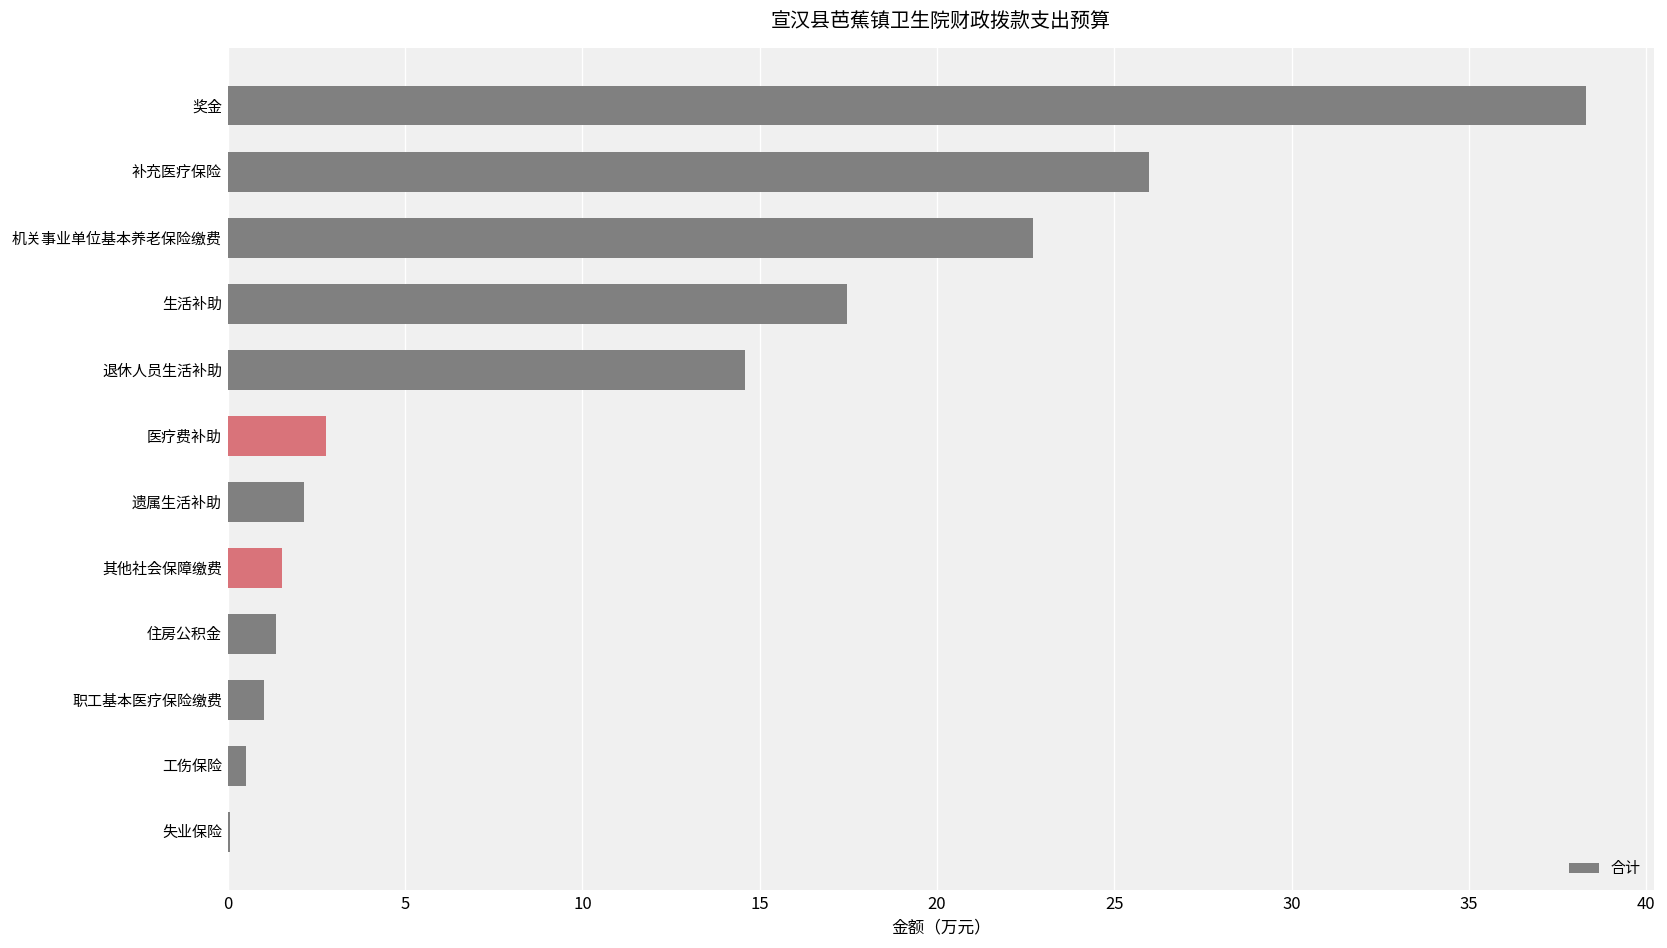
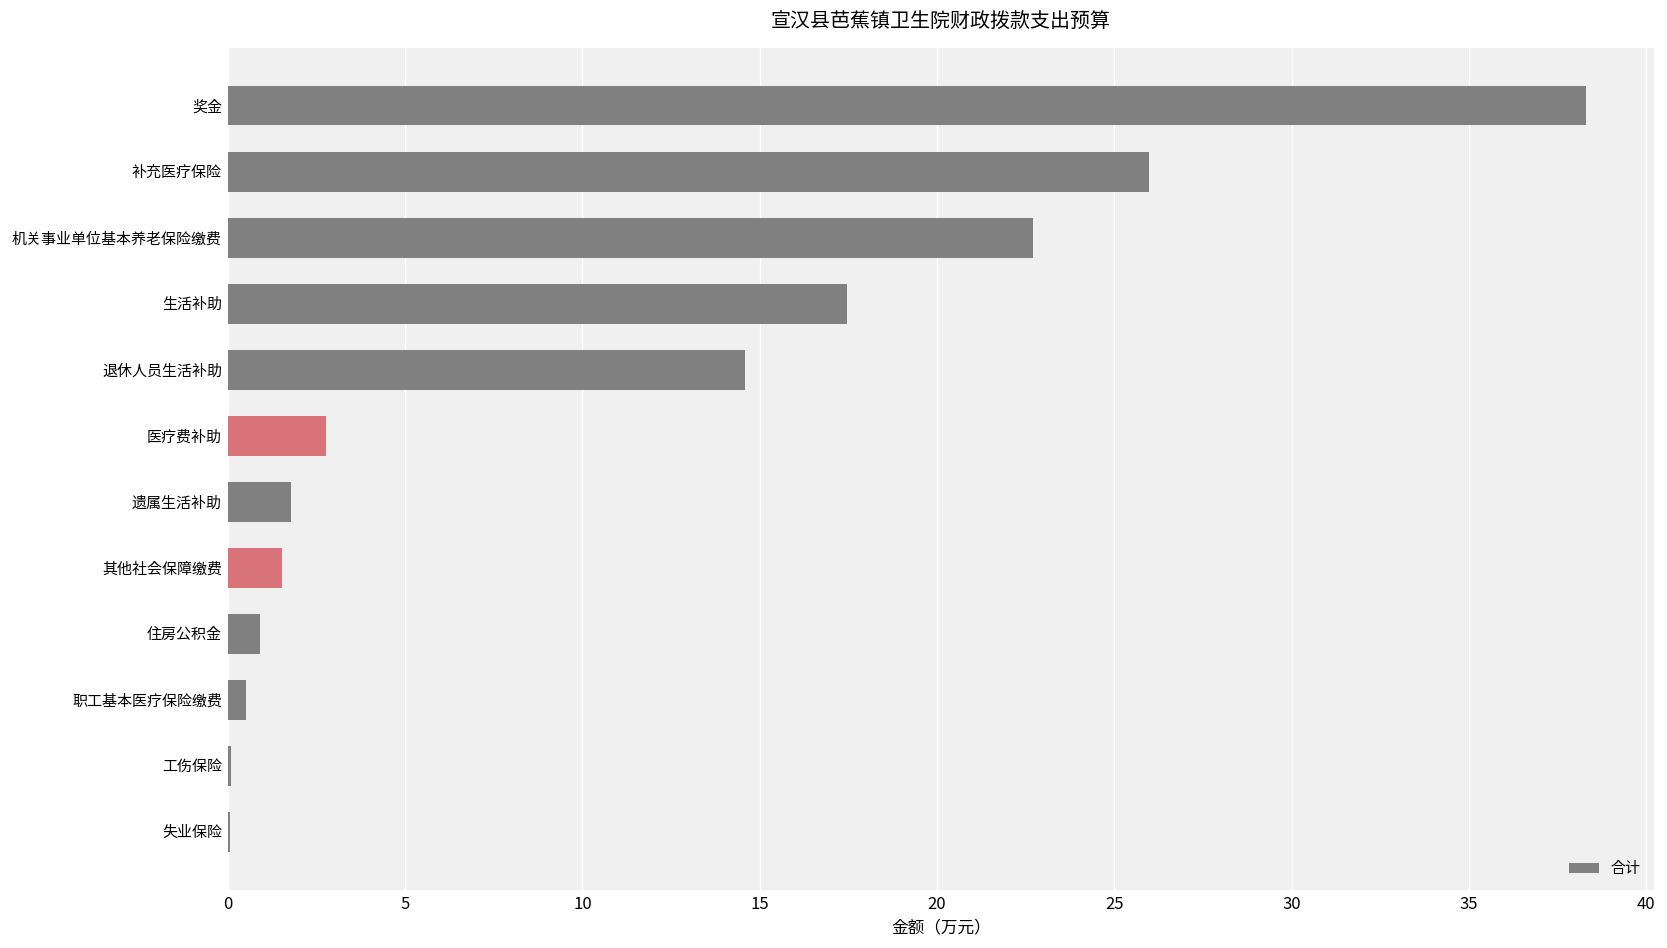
遗属生活补助: 2.2 -> 1.8
住房公积金: 1.4 -> 0.9
职工基本医疗保险缴费: 1.0 -> 0.5
工伤保险: 0.5 -> 0.1
